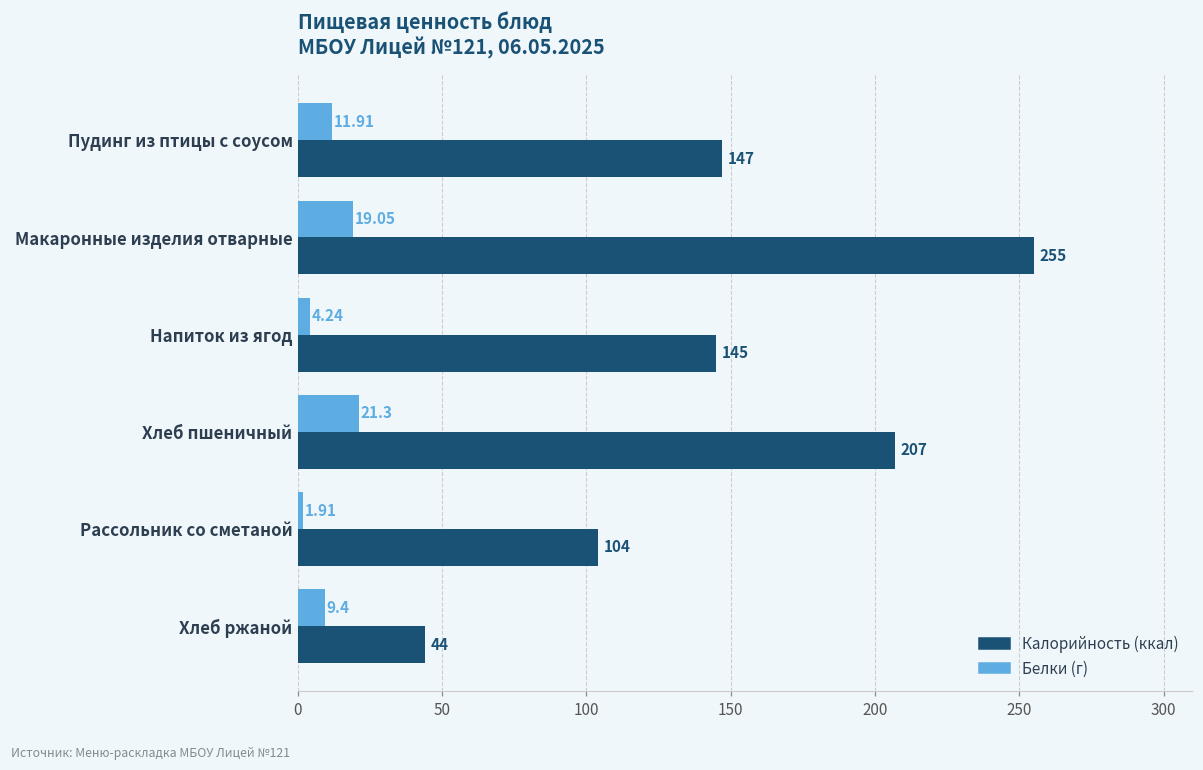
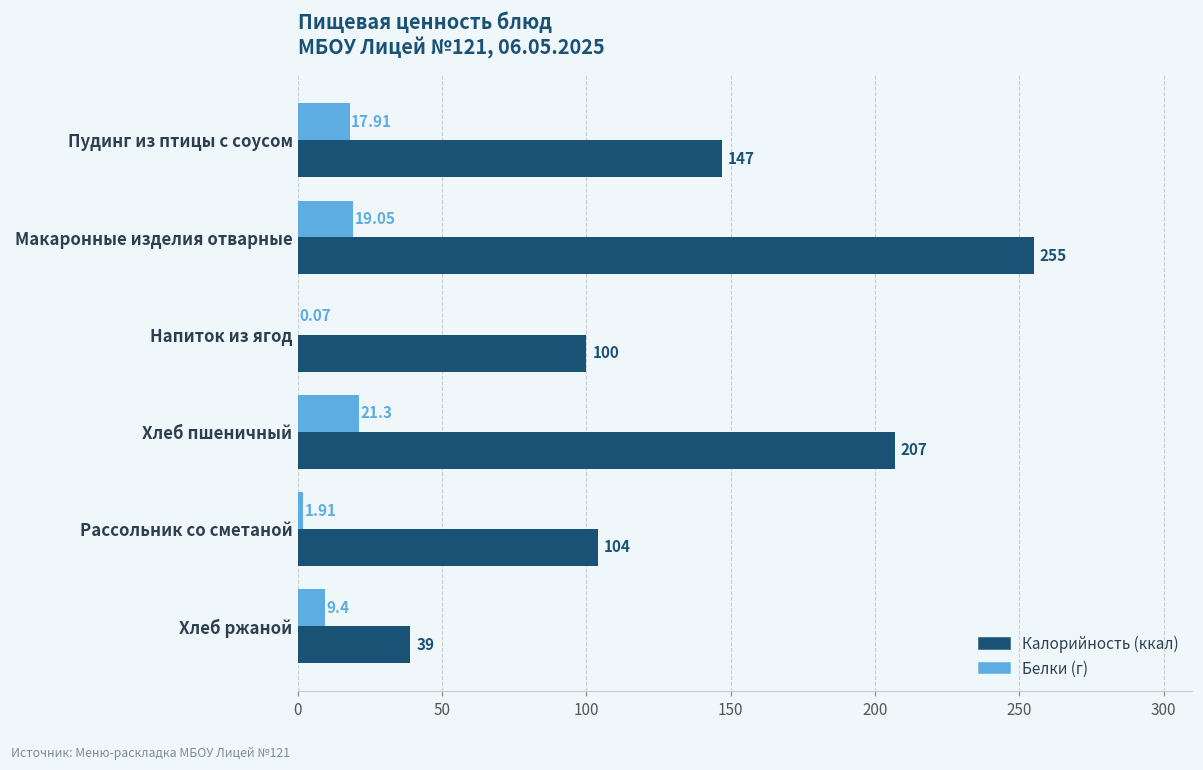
Белки (г), Пудинг из птицы с соусом: 11.91 -> 17.91
Белки (г), Напиток из ягод: 4.24 -> 0.07
Калорийность (ккал), Напиток из ягод: 145 -> 100
Калорийность (ккал), Хлеб ржаной: 44 -> 39
